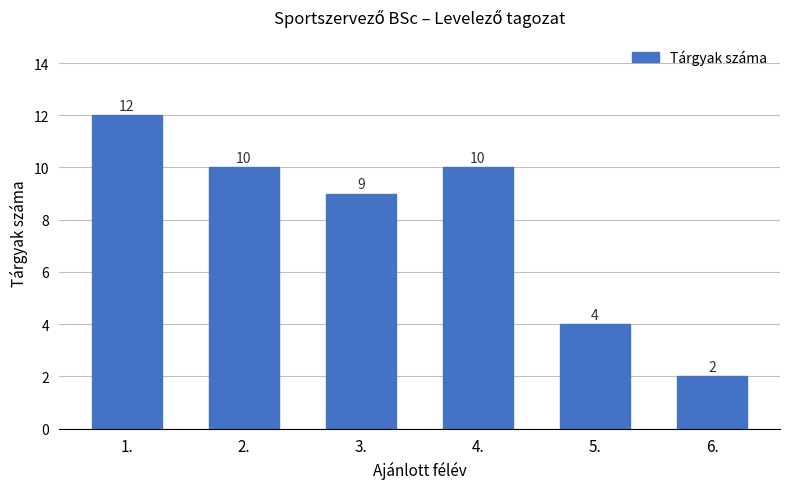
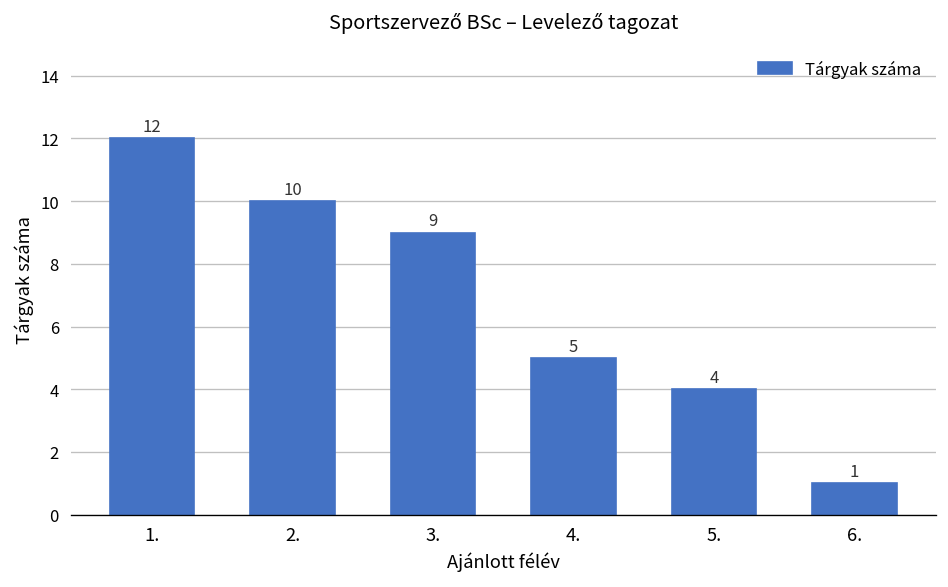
4.: 10 -> 5
6.: 2 -> 1
